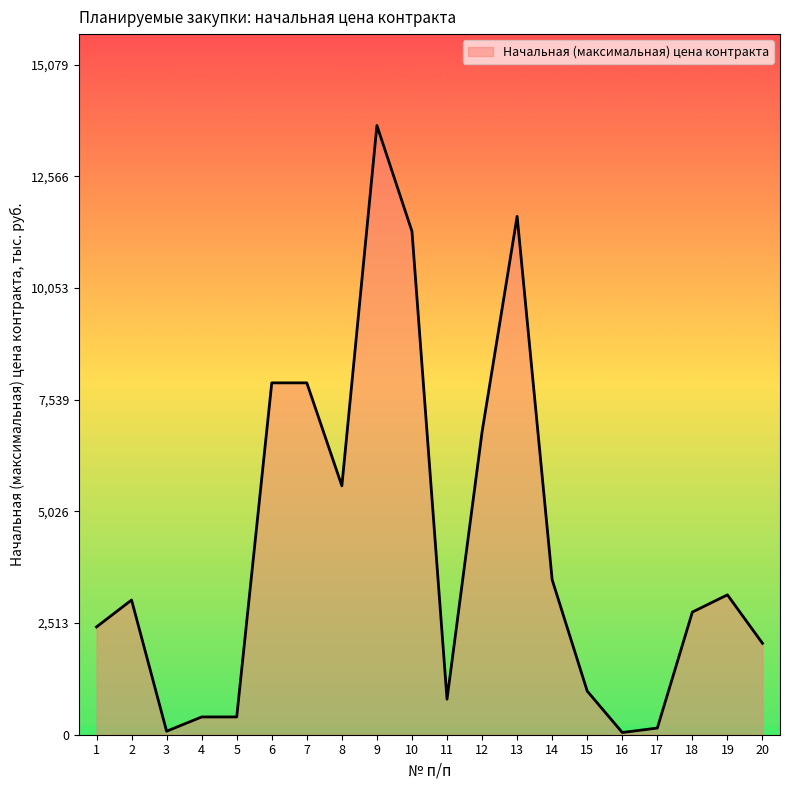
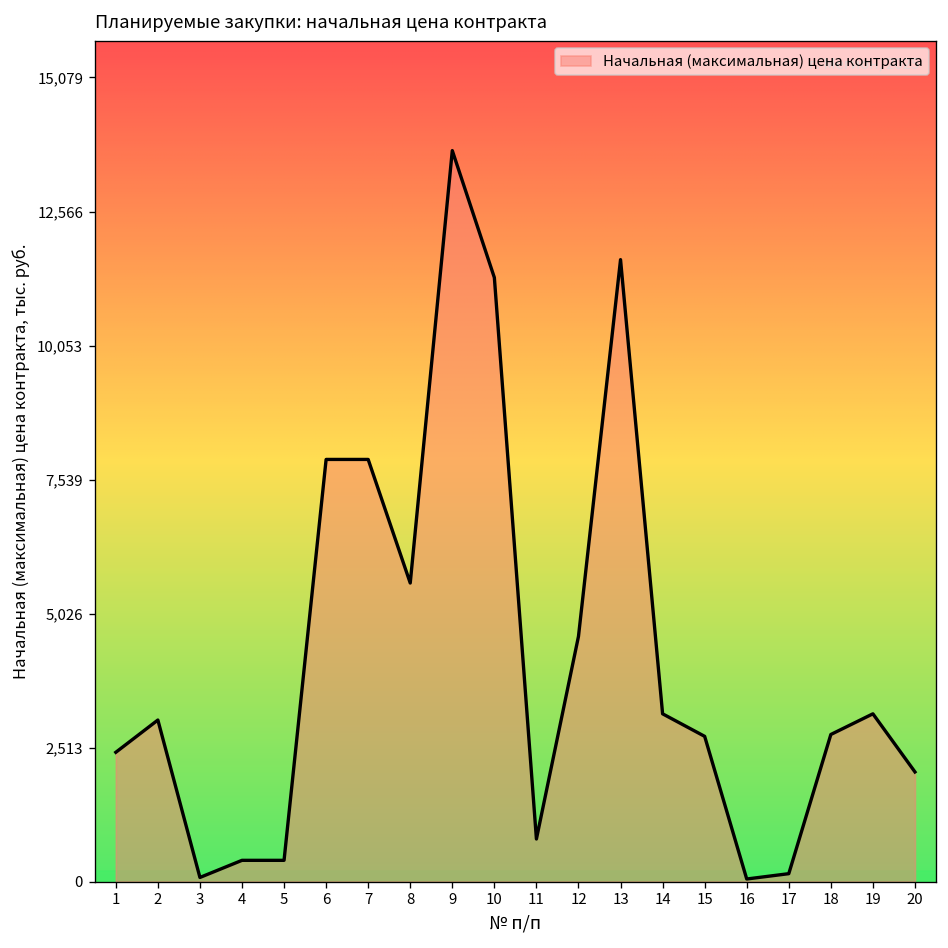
12: 6,800 -> 4,600
14: 3,500 -> 3,100
15: 1,000 -> 2,700
